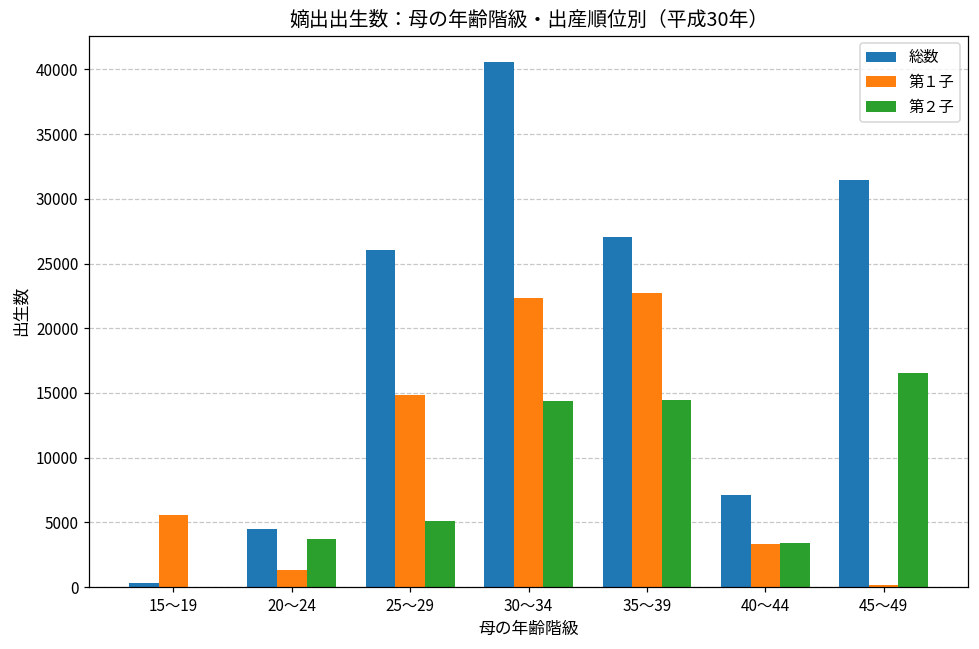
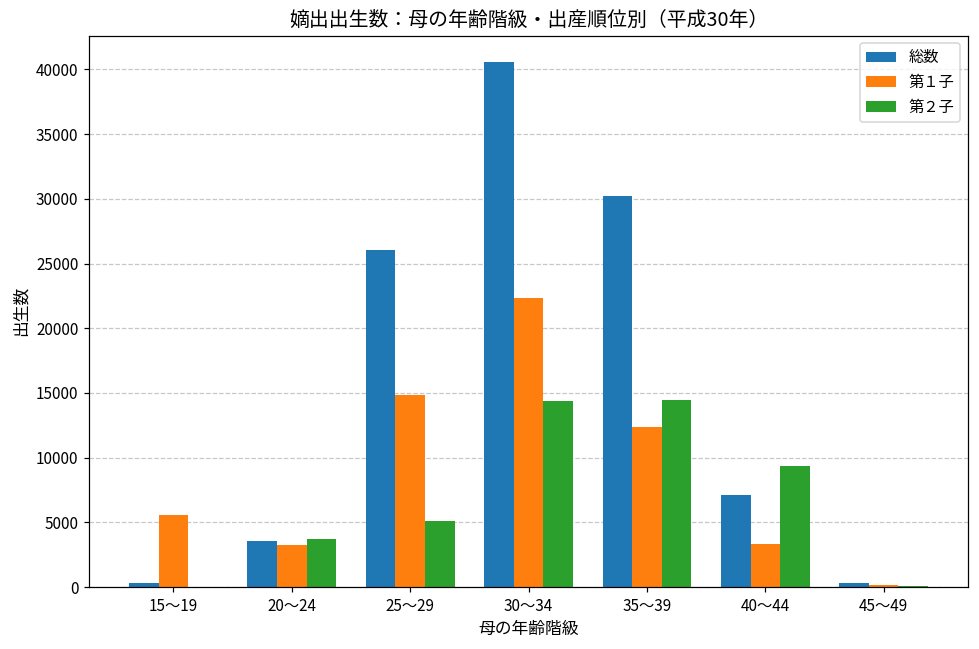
総数, 20～24: 4500 -> 3600
第１子, 20～24: 1300 -> 3300
総数, 35～39: 27100 -> 30300
第１子, 35～39: 22800 -> 12400
第２子, 40～44: 3400 -> 9400
総数, 45～49: 31400 -> 300
第２子, 45～49: 16600 -> 100
